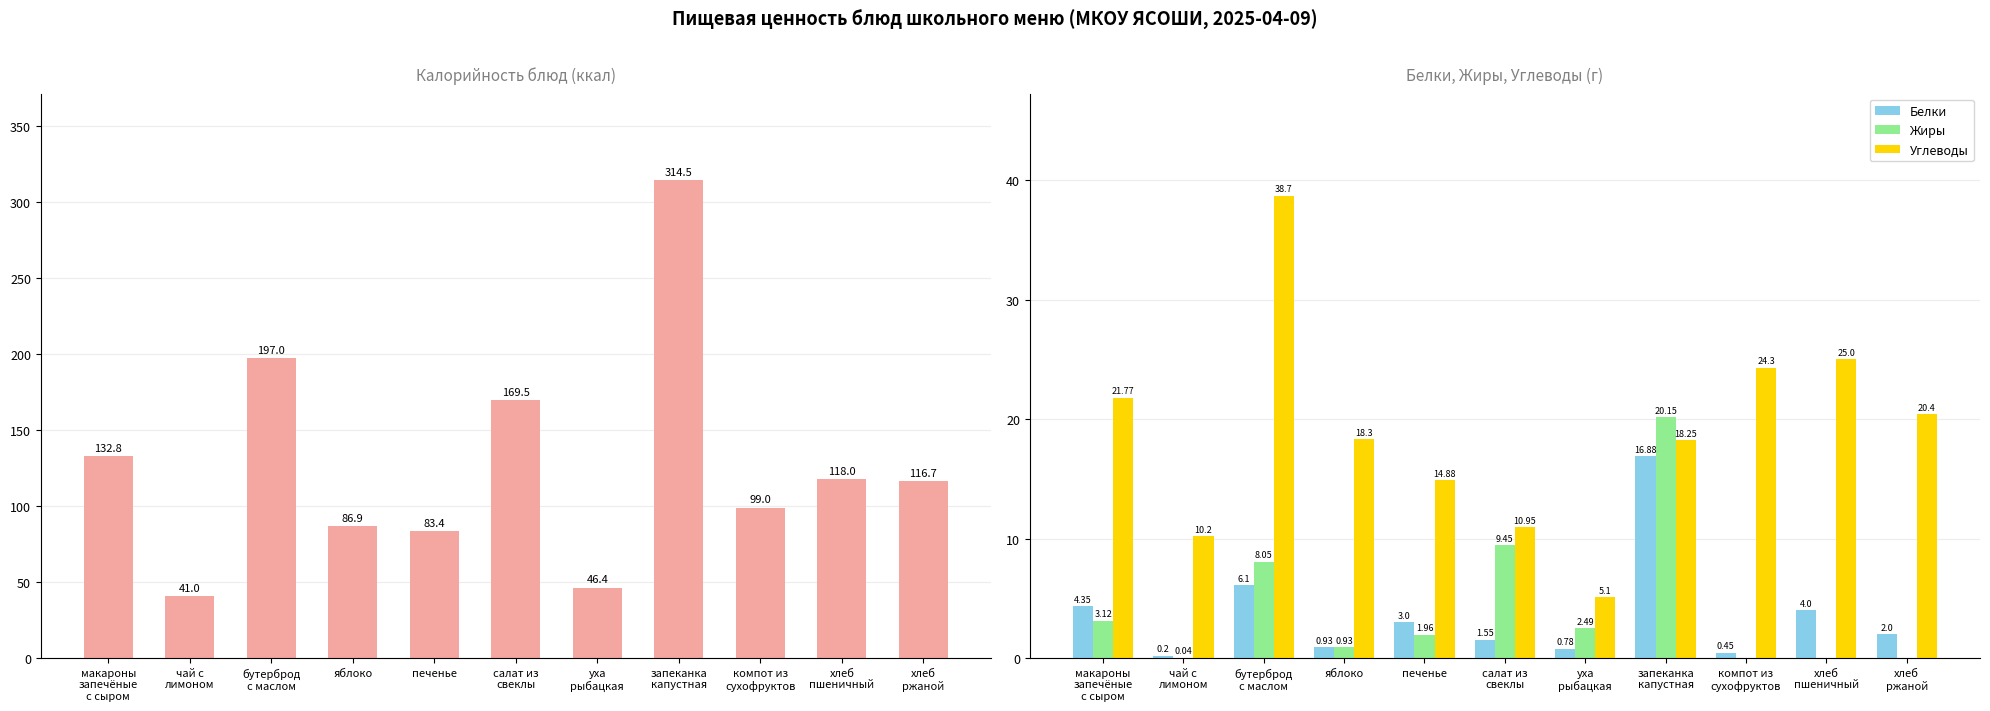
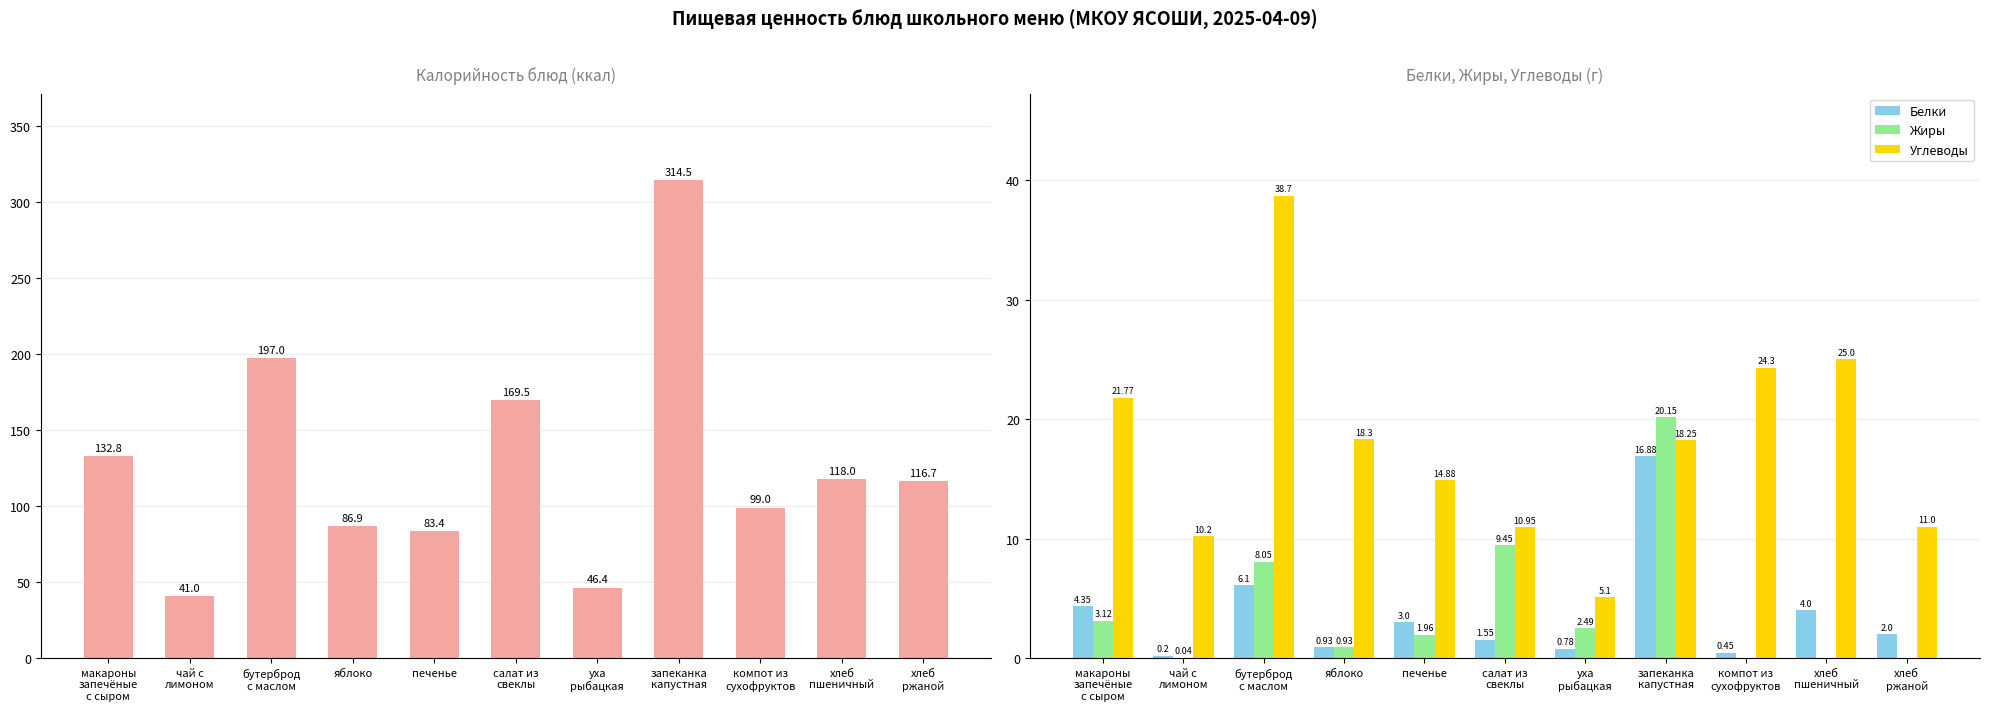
Белки, Жиры, Углеводы (г), Углеводы, хлеб ржаной: 20.4 -> 11.0
